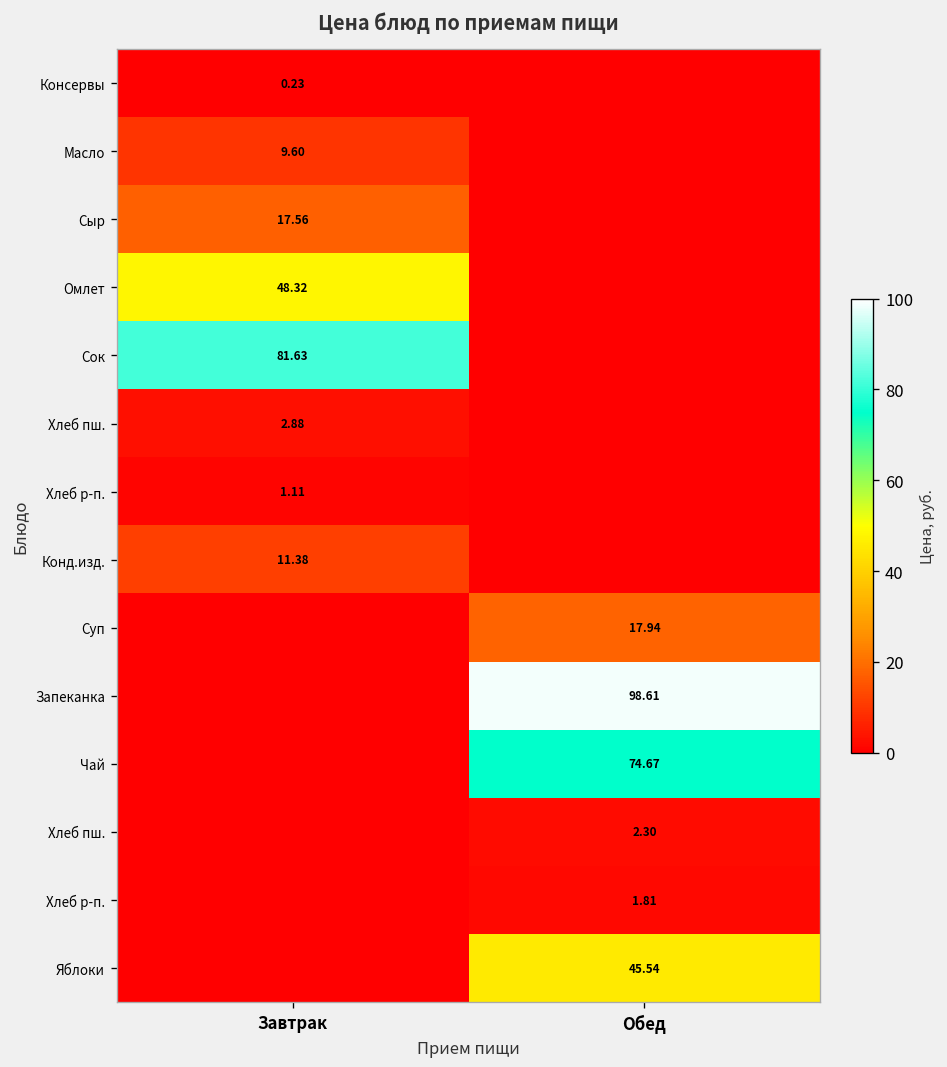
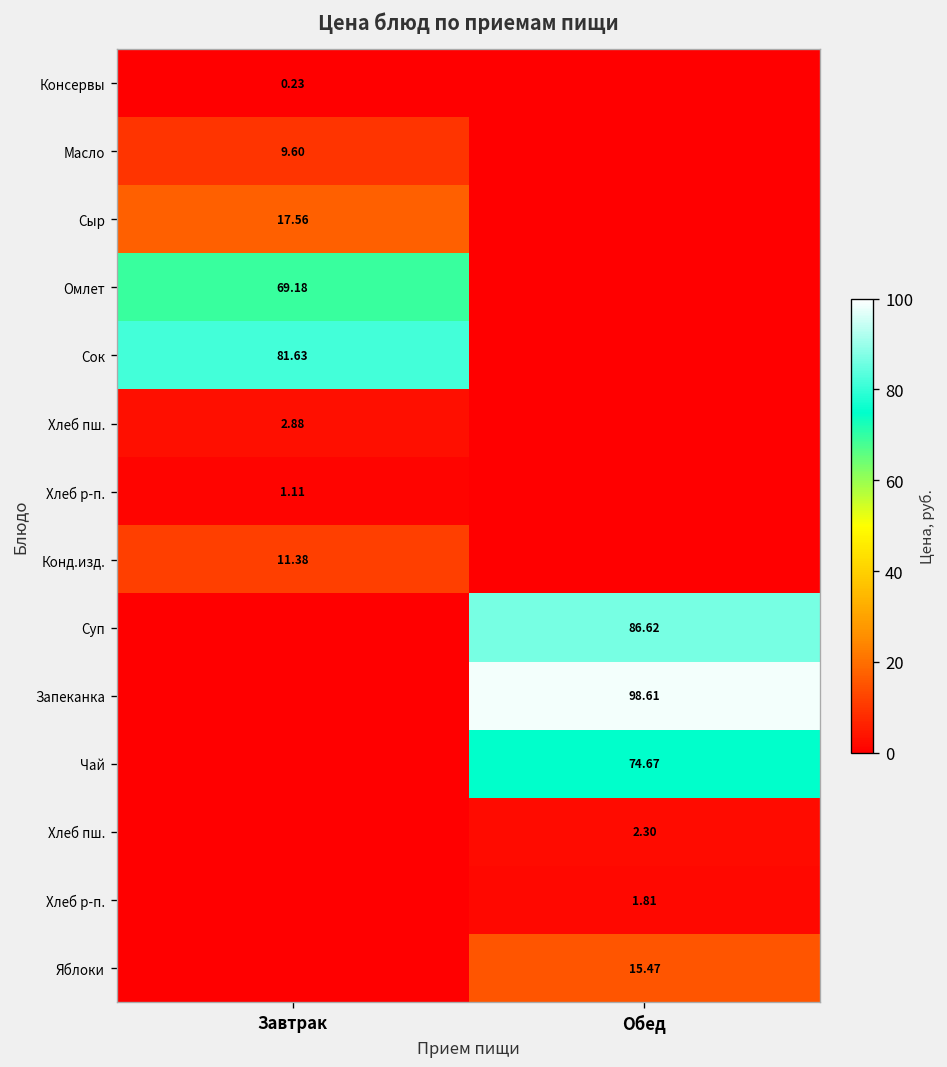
Омлет, Завтрак: 48.32 -> 69.18
Суп, Обед: 17.94 -> 86.62
Яблоки, Обед: 45.54 -> 15.47
